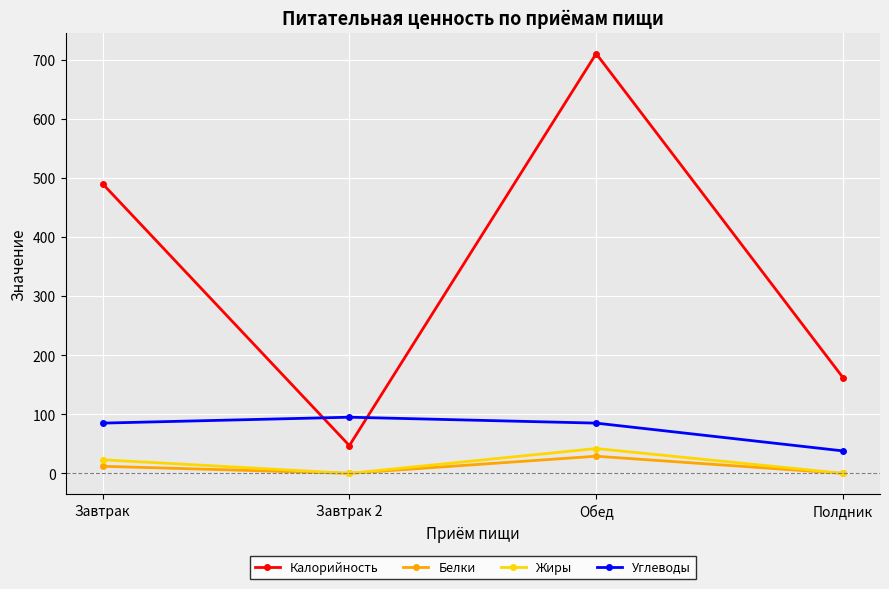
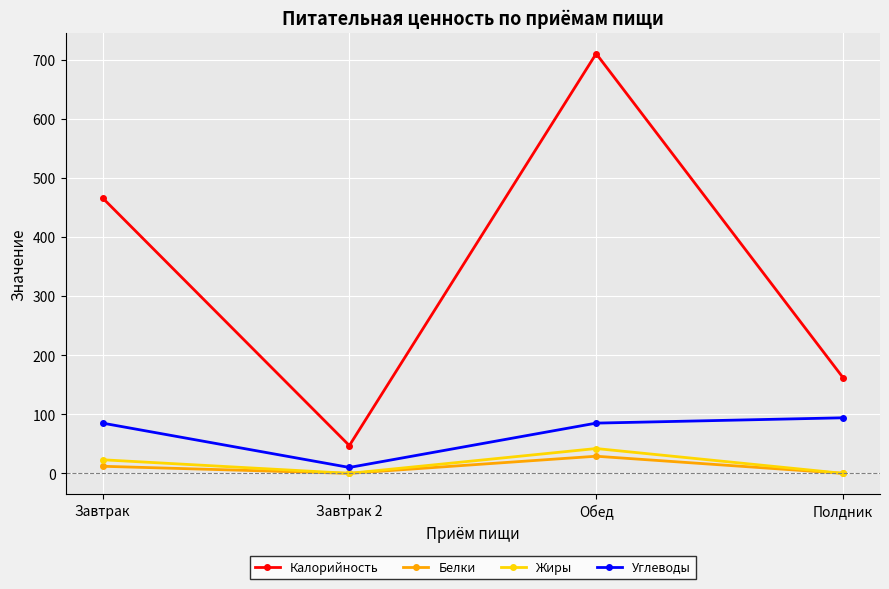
Калорийность, Завтрак: 490 -> 470
Углеводы, Завтрак 2: 100 -> 10
Углеводы, Полдник: 40 -> 90
